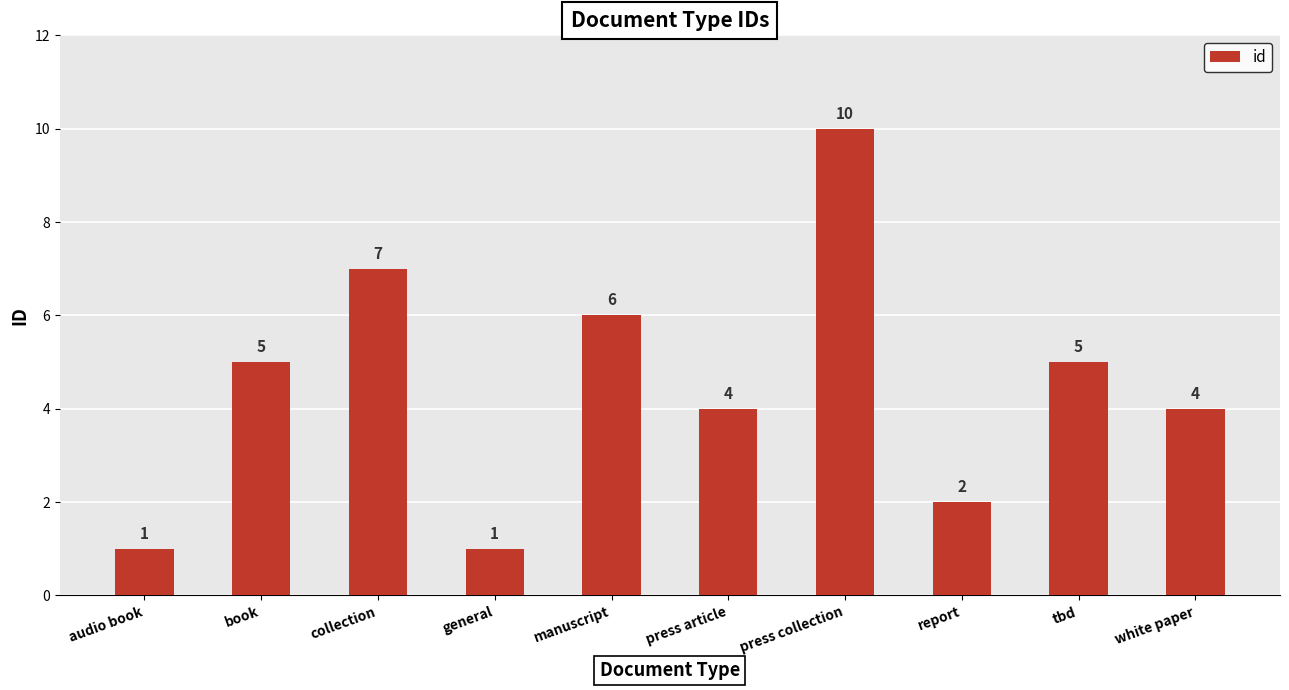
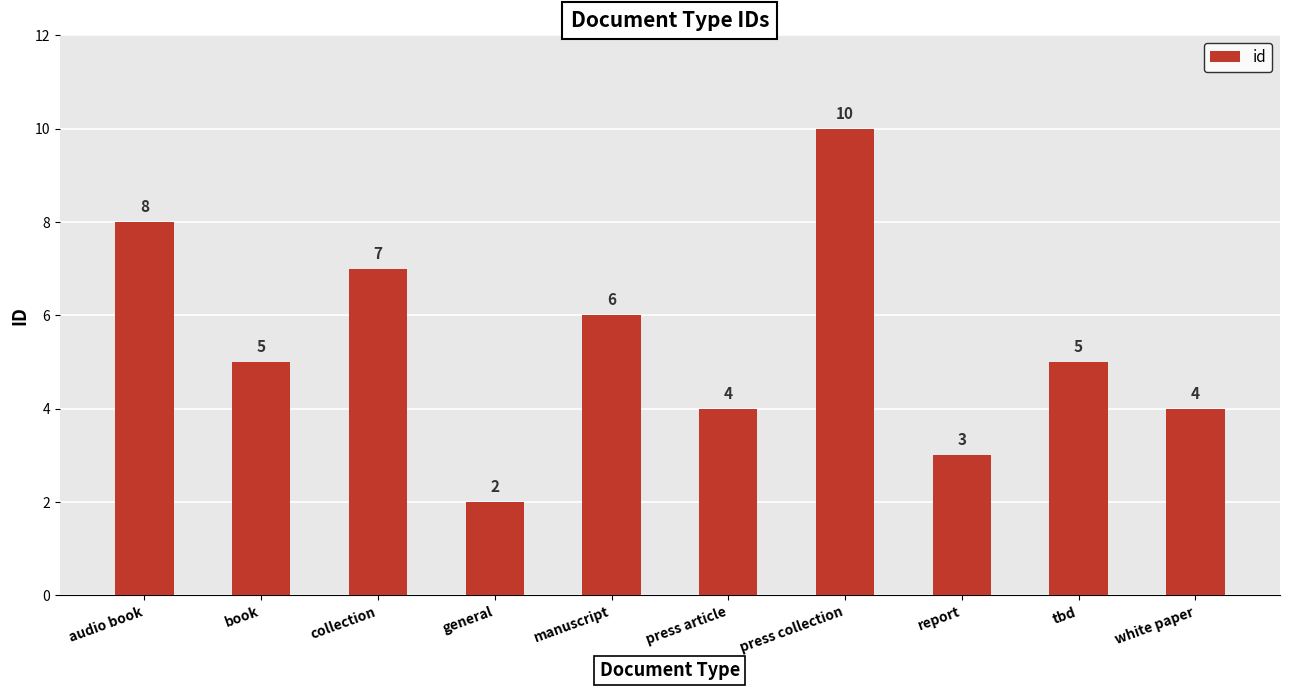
audio book: 1 -> 8
general: 1 -> 2
report: 2 -> 3
